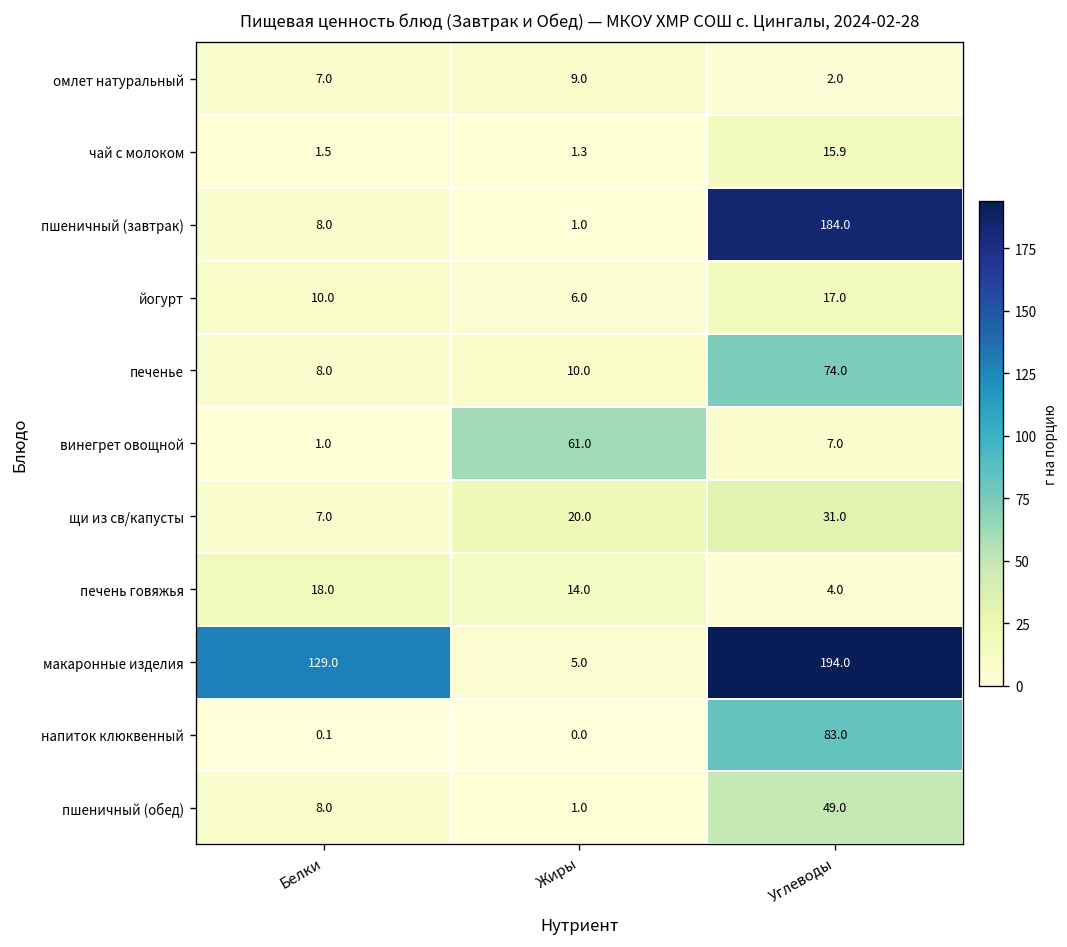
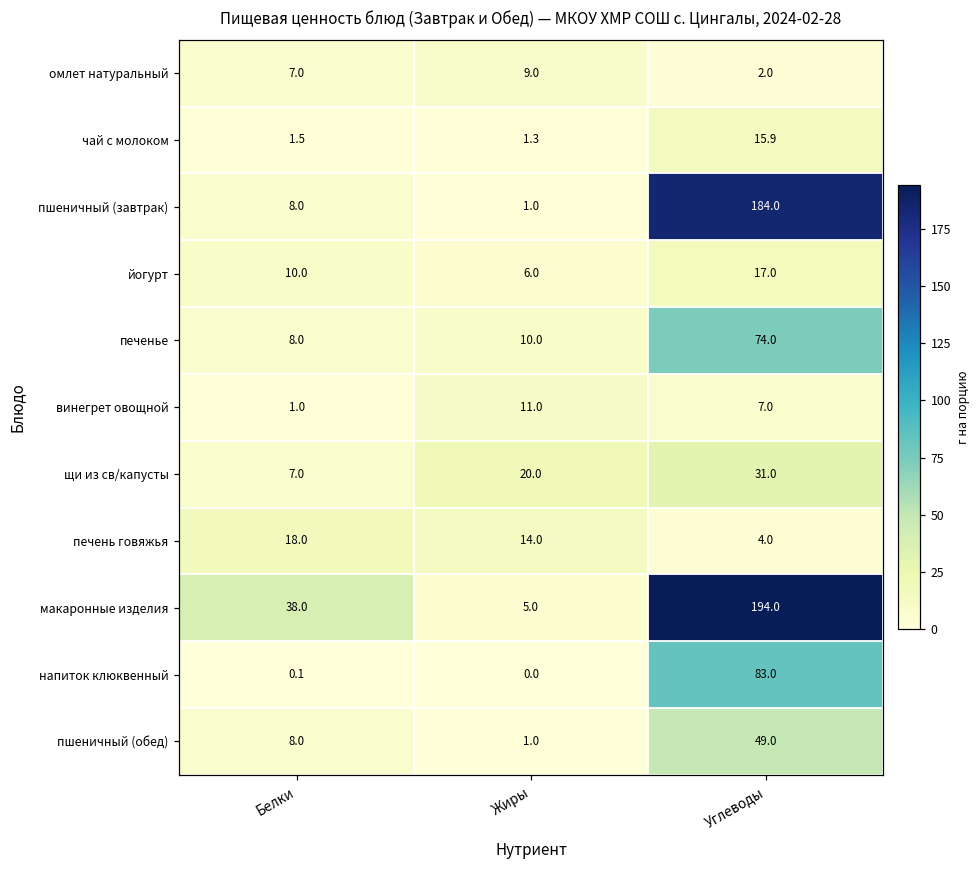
винегрет овощной, Жиры: 61.0 -> 11.0
макаронные изделия, Белки: 129.0 -> 38.0
